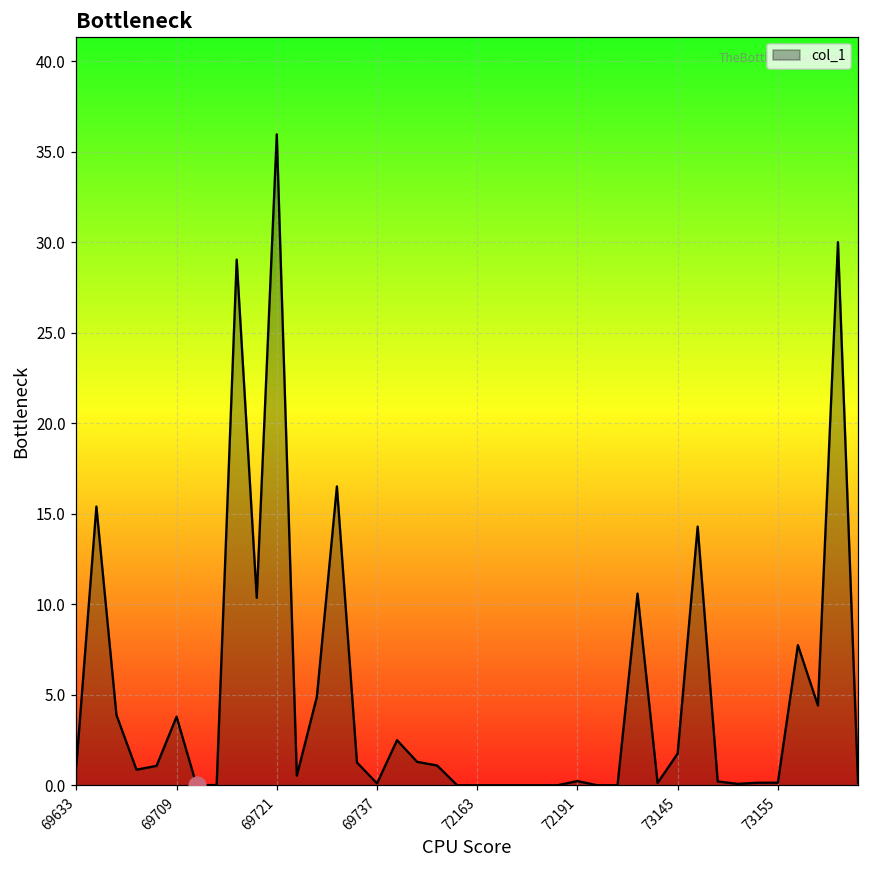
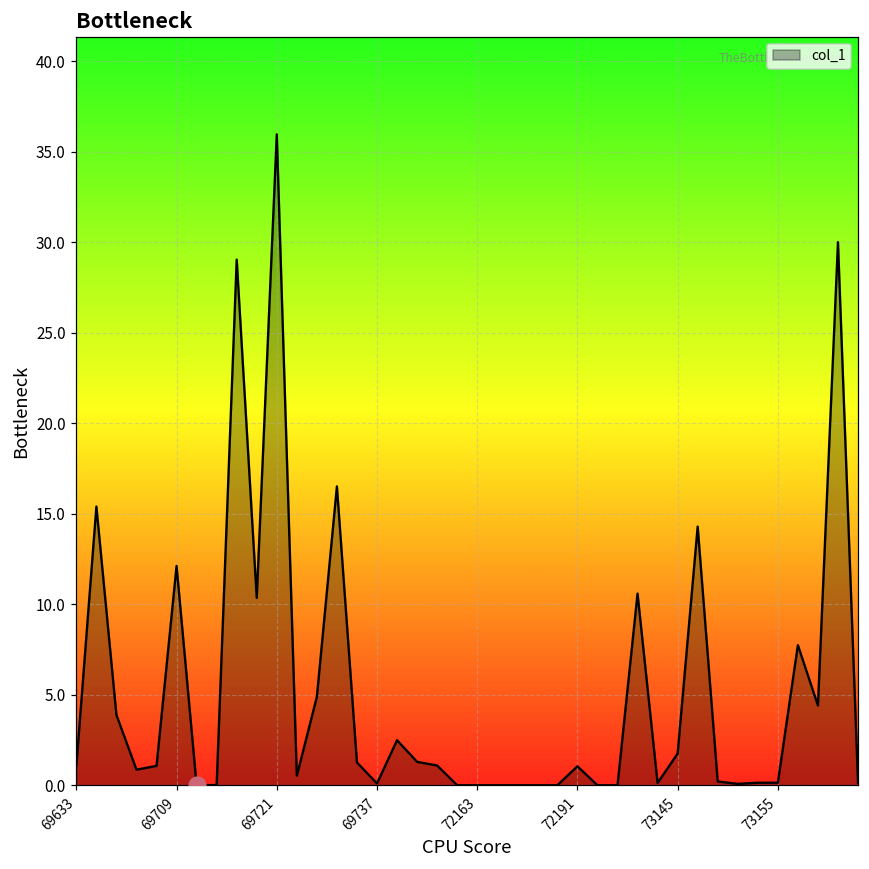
col_1, 69709: 3.8 -> 12.1
col_1, 72191: 0.2 -> 1.1
